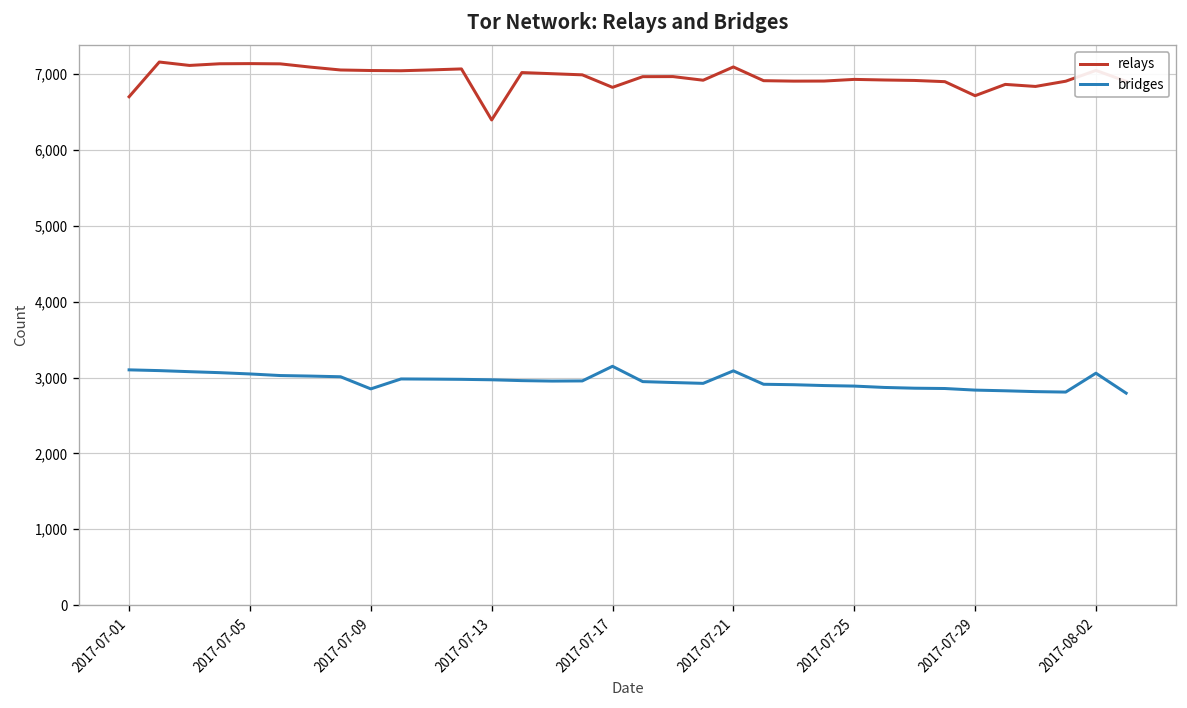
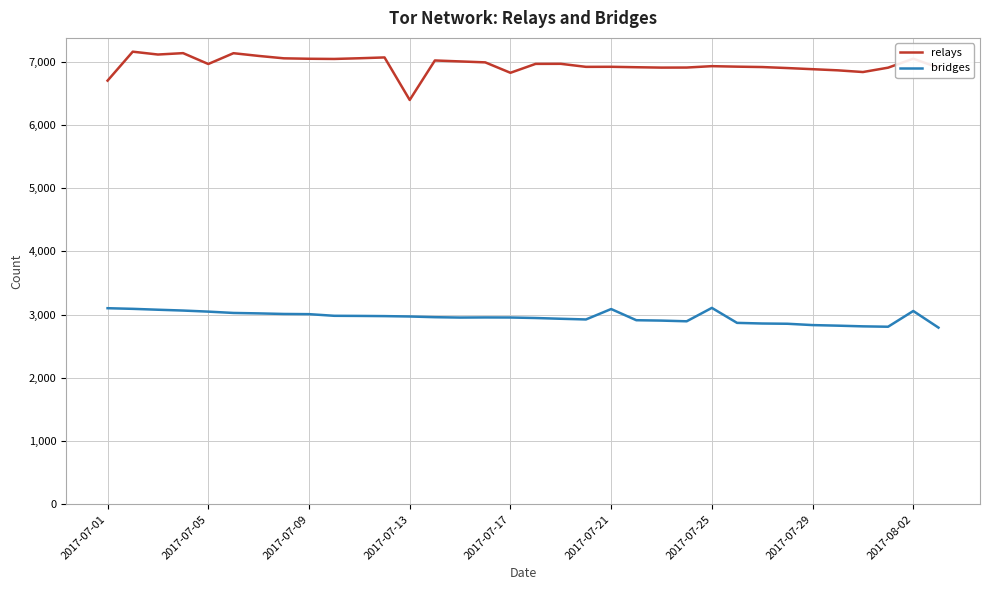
relays, 2017-07-05: 7,100 -> 7,000
bridges, 2017-07-09: 2,900 -> 3,000
bridges, 2017-07-17: 3,100 -> 3,000
relays, 2017-07-21: 7,100 -> 6,900
bridges, 2017-07-25: 2,900 -> 3,100
relays, 2017-07-29: 6,700 -> 6,900
